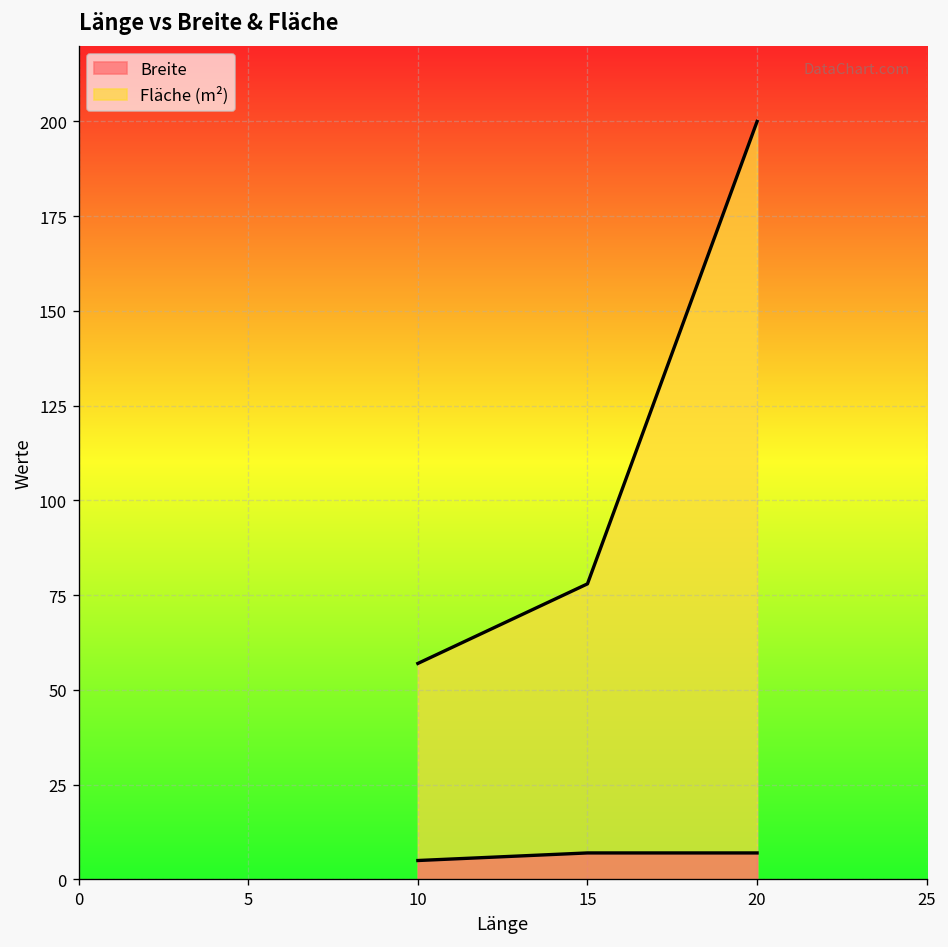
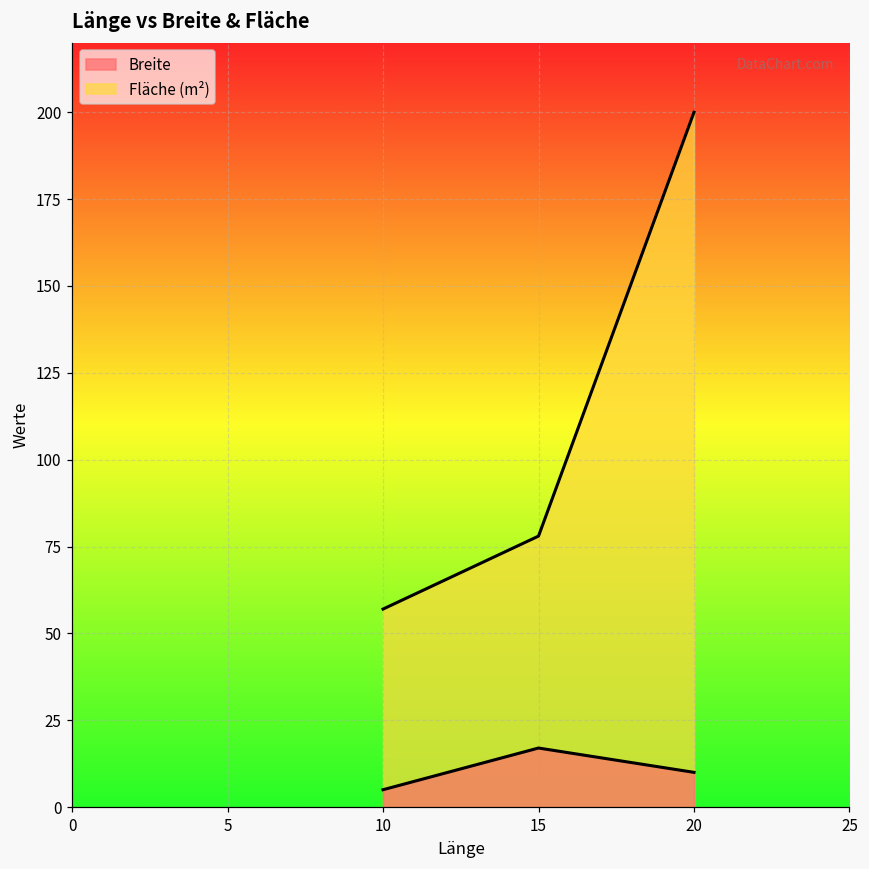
Breite, 15: 7 -> 17
Breite, 20: 7 -> 10
